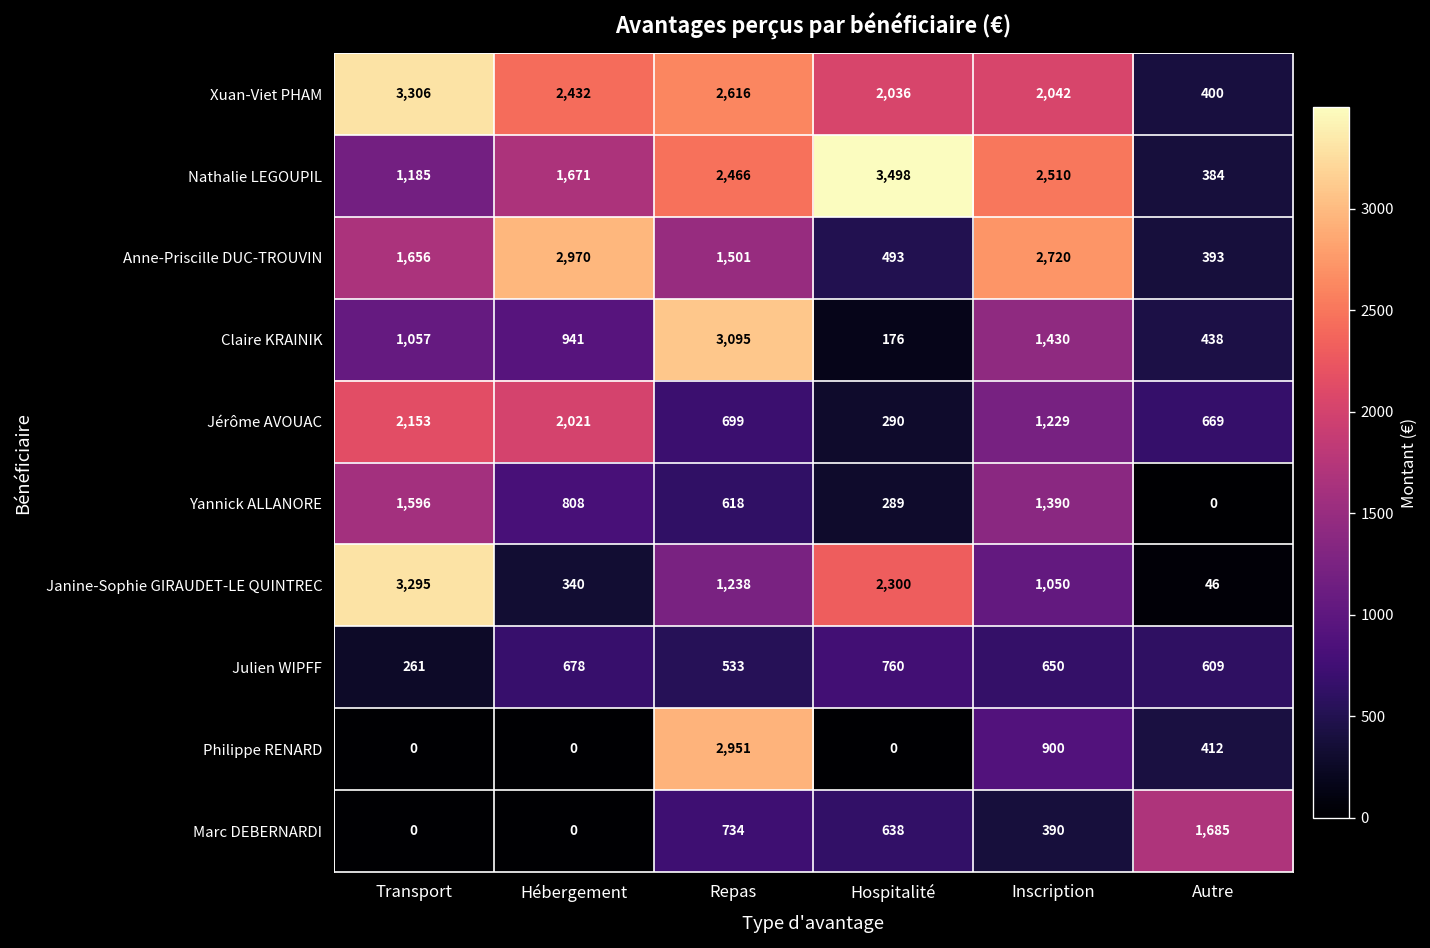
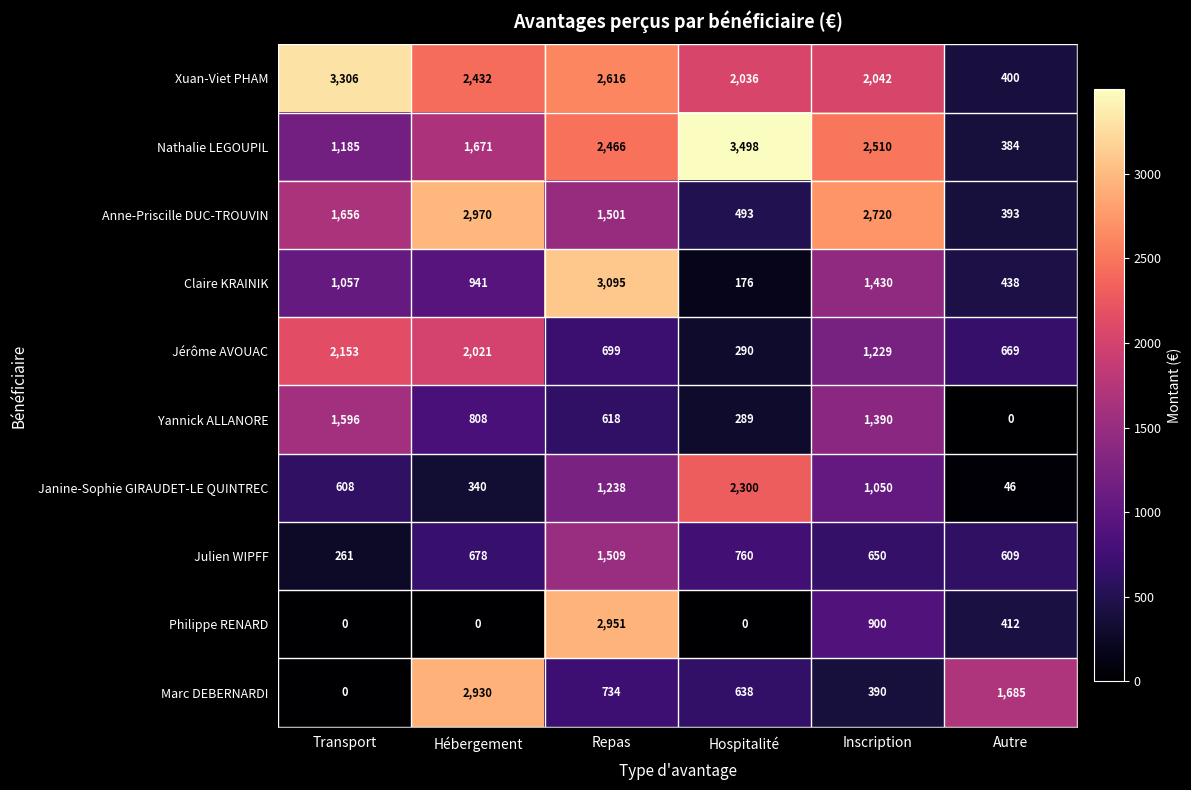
Janine-Sophie GIRAUDET-LE QUINTREC, Transport: 3,295 -> 608
Julien WIPFF, Repas: 533 -> 1,509
Marc DEBERNARDI, Hébergement: 0 -> 2,930
